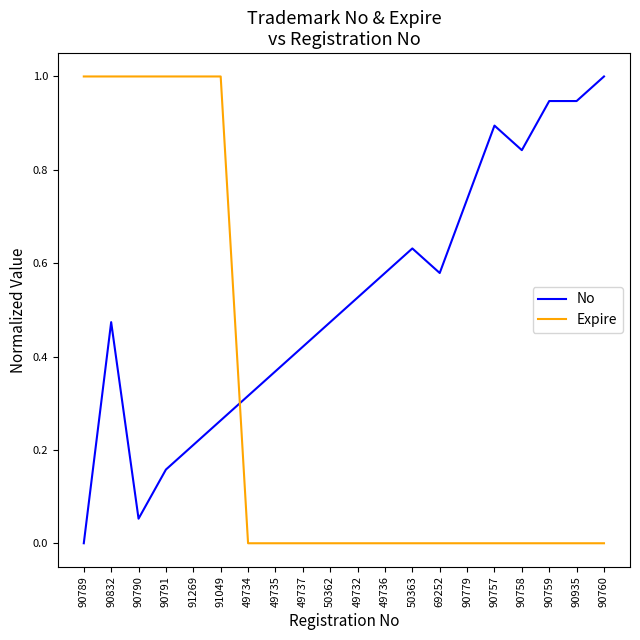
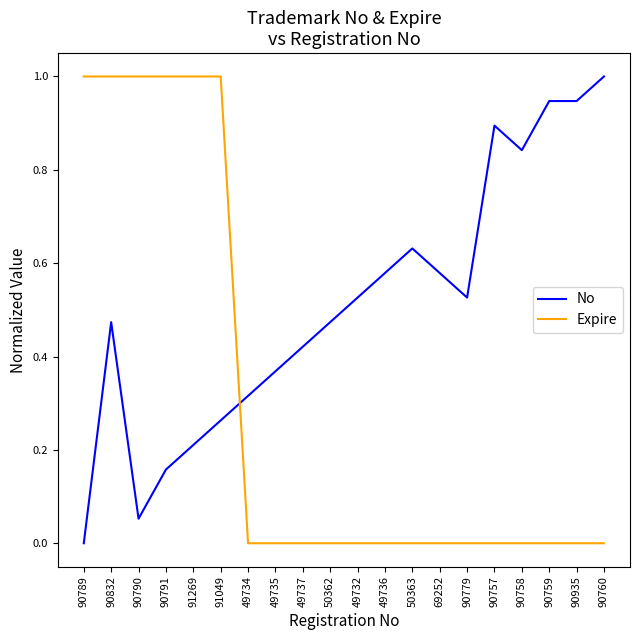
No, 90779: 0.74 -> 0.53
